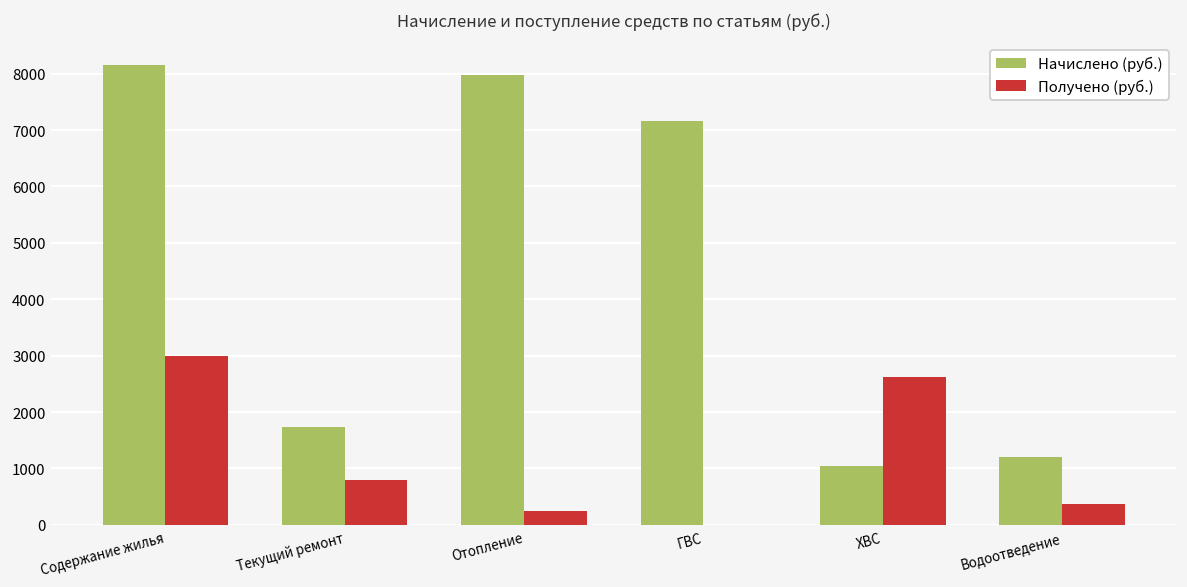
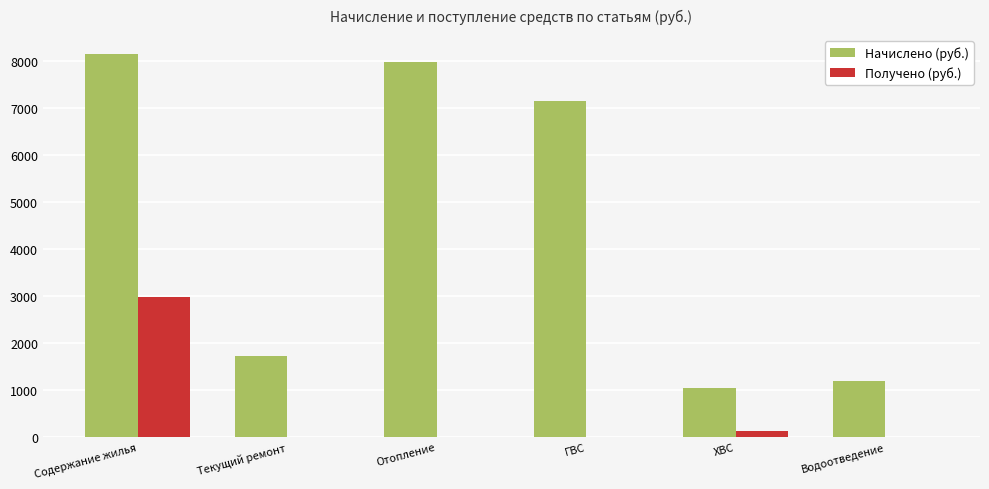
Получено (руб.), Текущий ремонт: 800 -> 0
Получено (руб.), Отопление: 300 -> 0
Получено (руб.), ХВС: 2600 -> 100
Получено (руб.), Водоотведение: 400 -> 0
